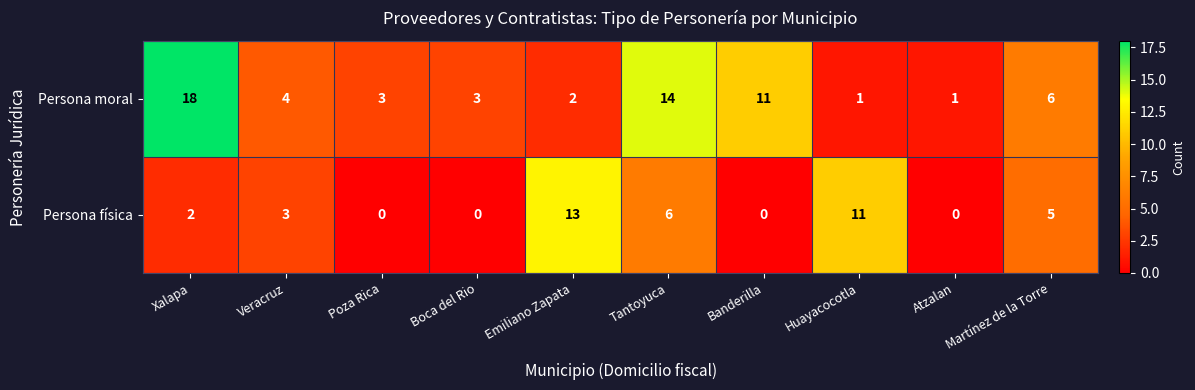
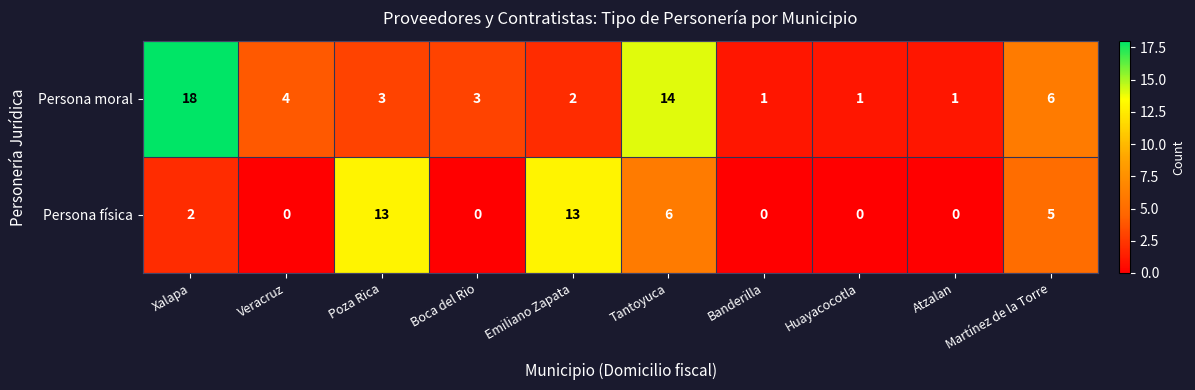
Persona moral, Banderilla: 11 -> 1
Persona física, Veracruz: 3 -> 0
Persona física, Poza Rica: 0 -> 13
Persona física, Huayacocotla: 11 -> 0
